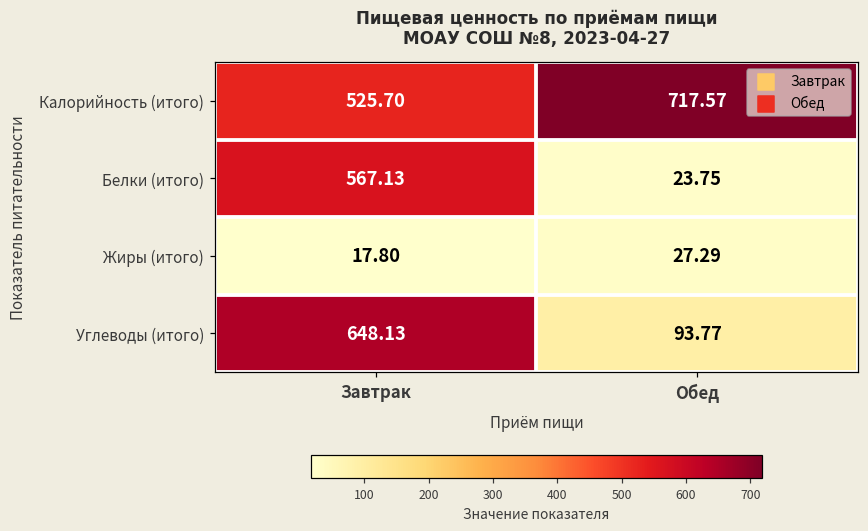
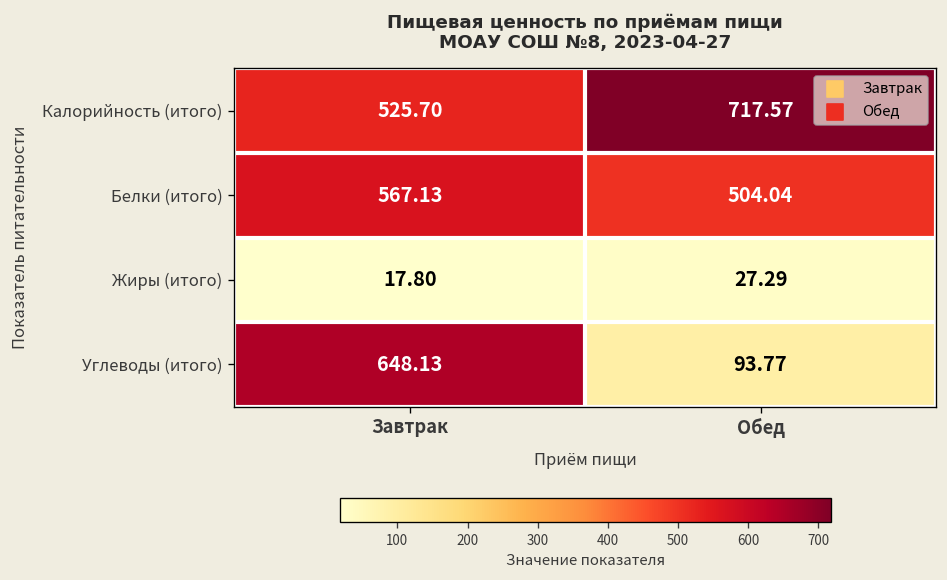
Белки (итого), Обед: 23.75 -> 504.04
